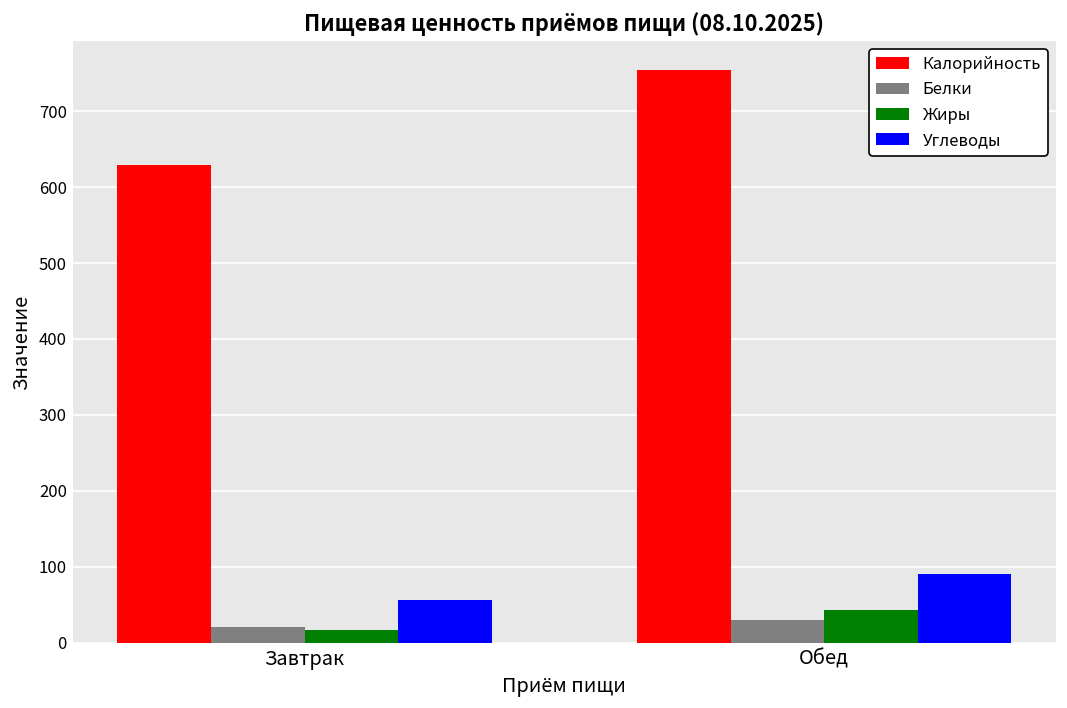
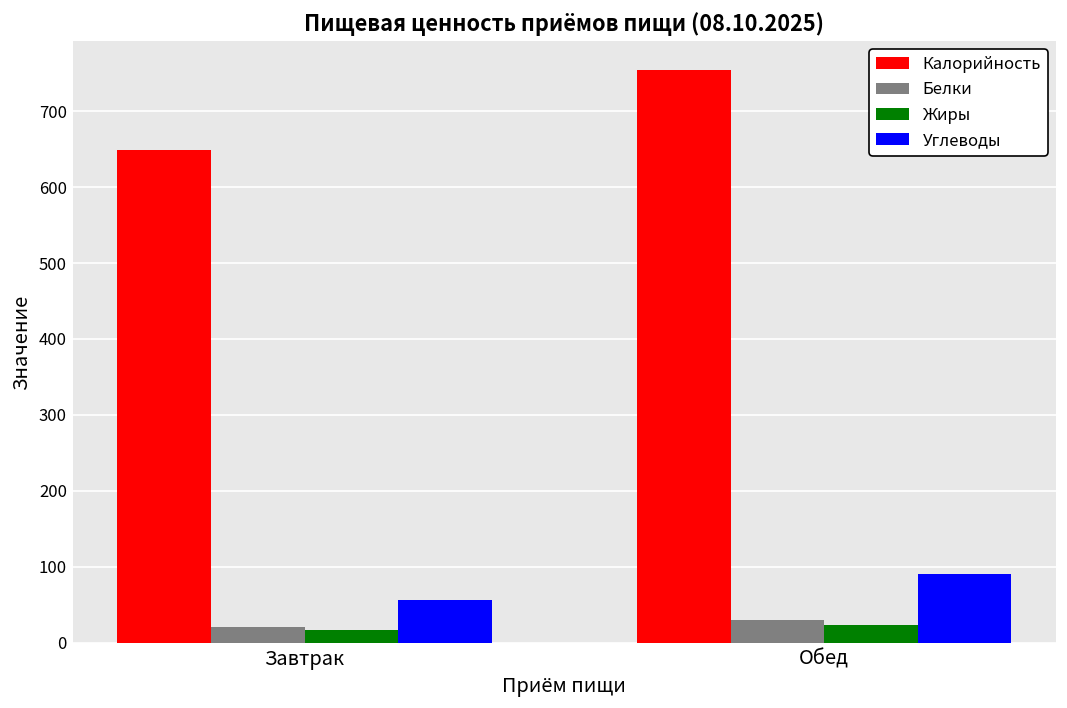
Калорийность, Завтрак: 630 -> 650
Жиры, Обед: 40 -> 20
